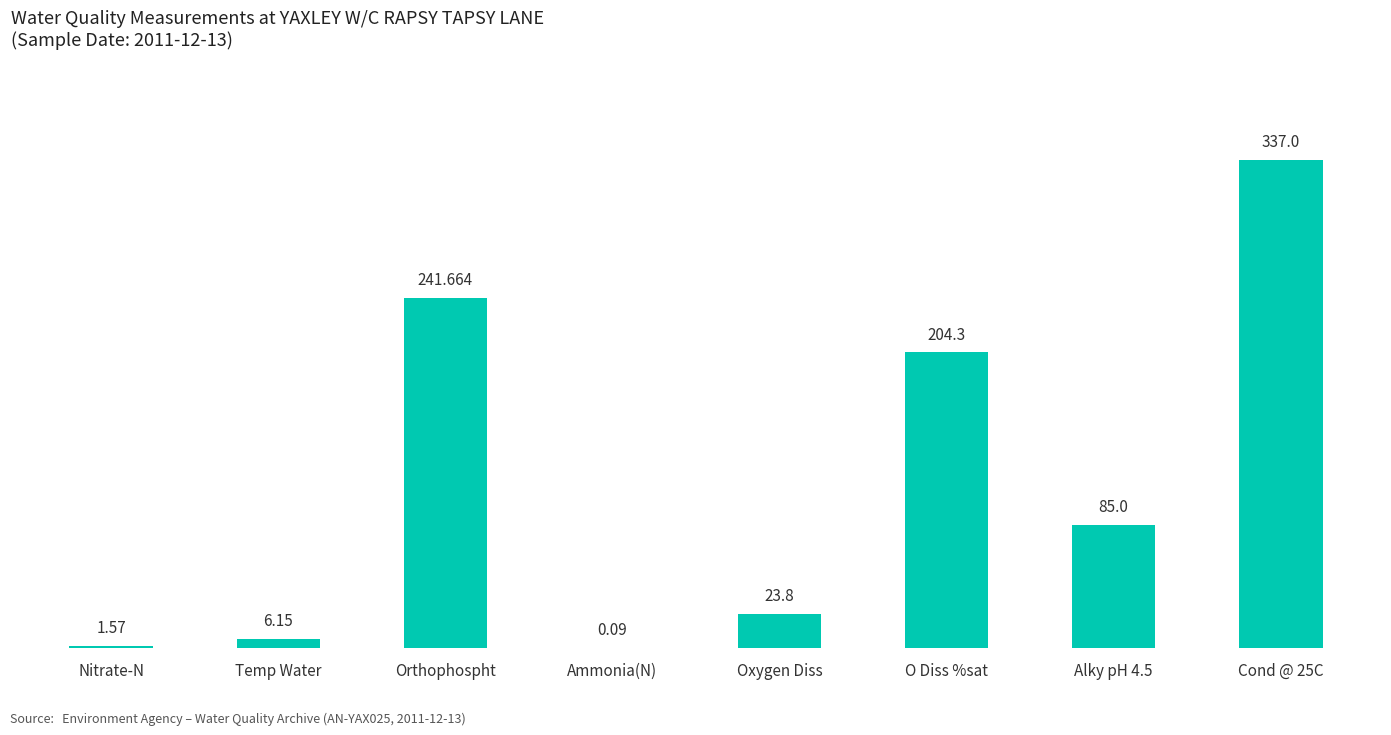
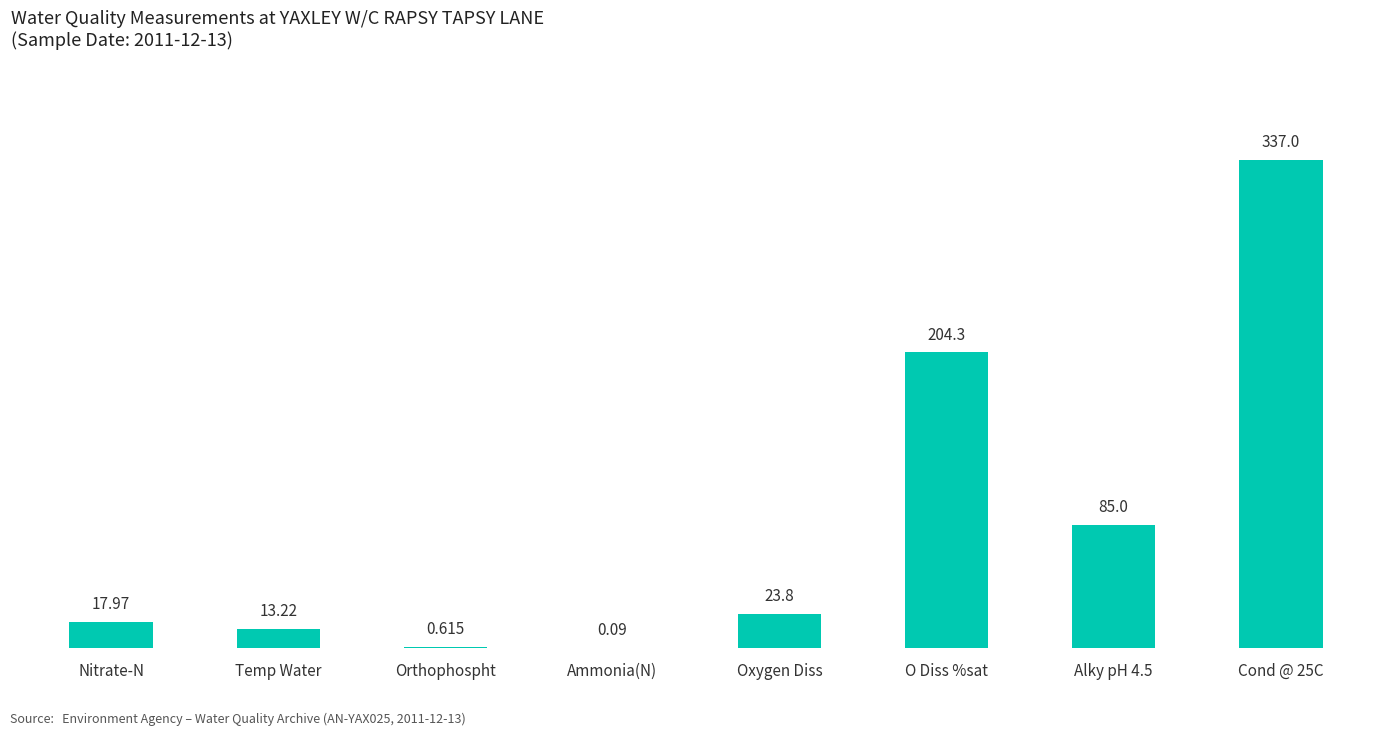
Nitrate-N: 1.57 -> 17.97
Temp Water: 6.15 -> 13.22
Orthophospht: 241.664 -> 0.615
